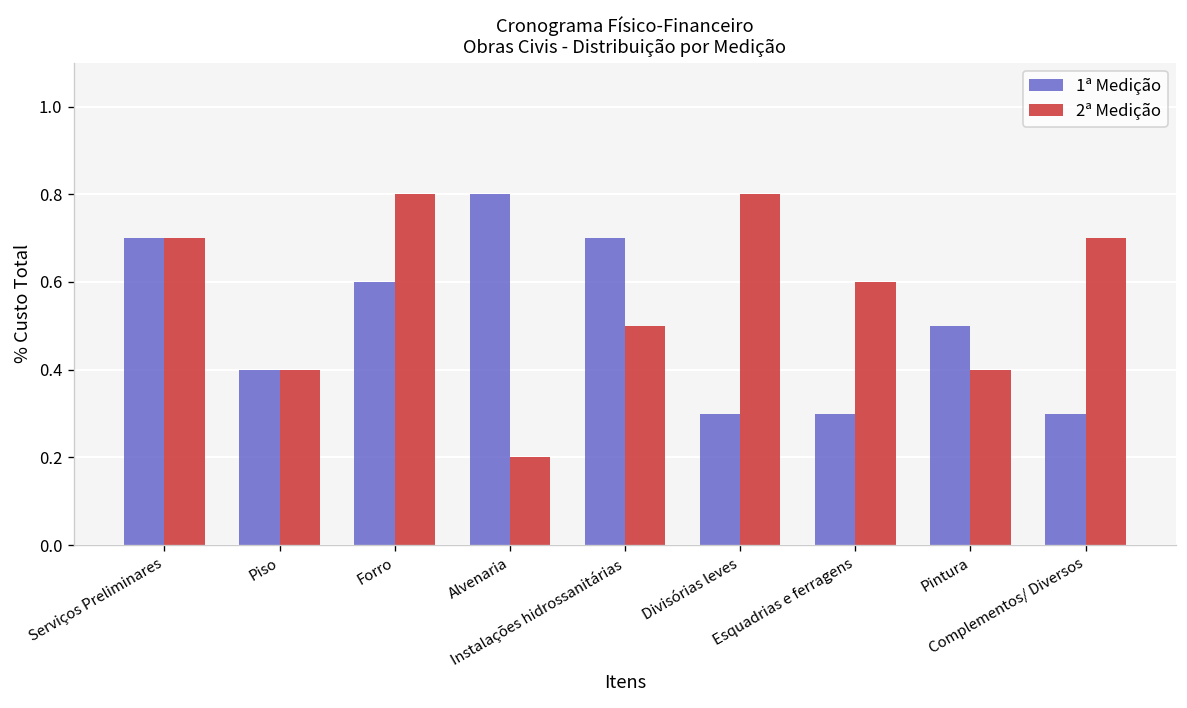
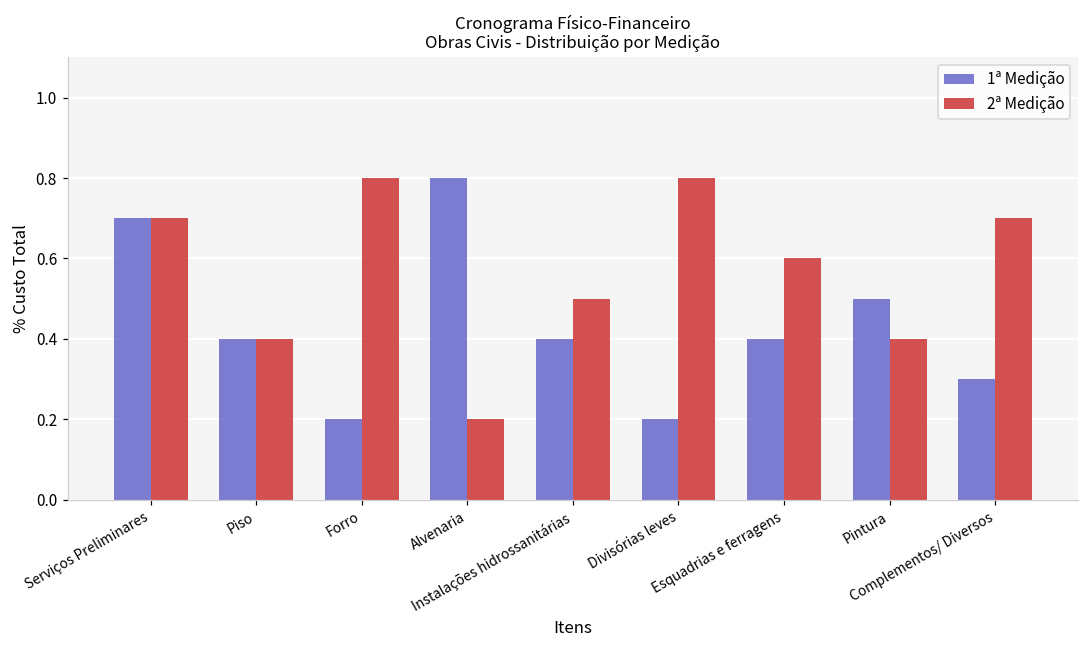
1ª Medição, Forro: 0.6 -> 0.2
1ª Medição, Instalações hidrossanitárias: 0.7 -> 0.4
1ª Medição, Divisórias leves: 0.3 -> 0.2
1ª Medição, Esquadrias e ferragens: 0.3 -> 0.4
